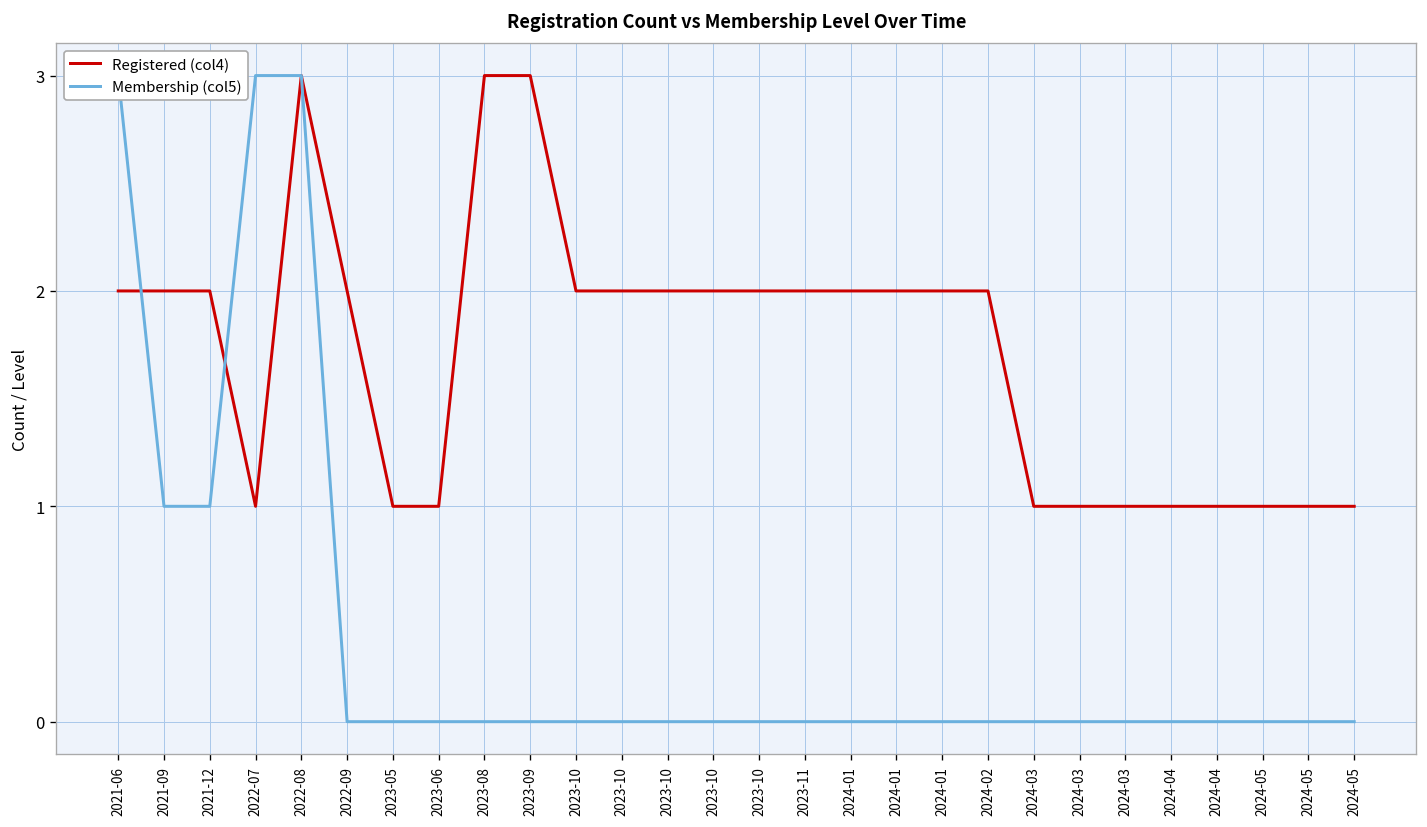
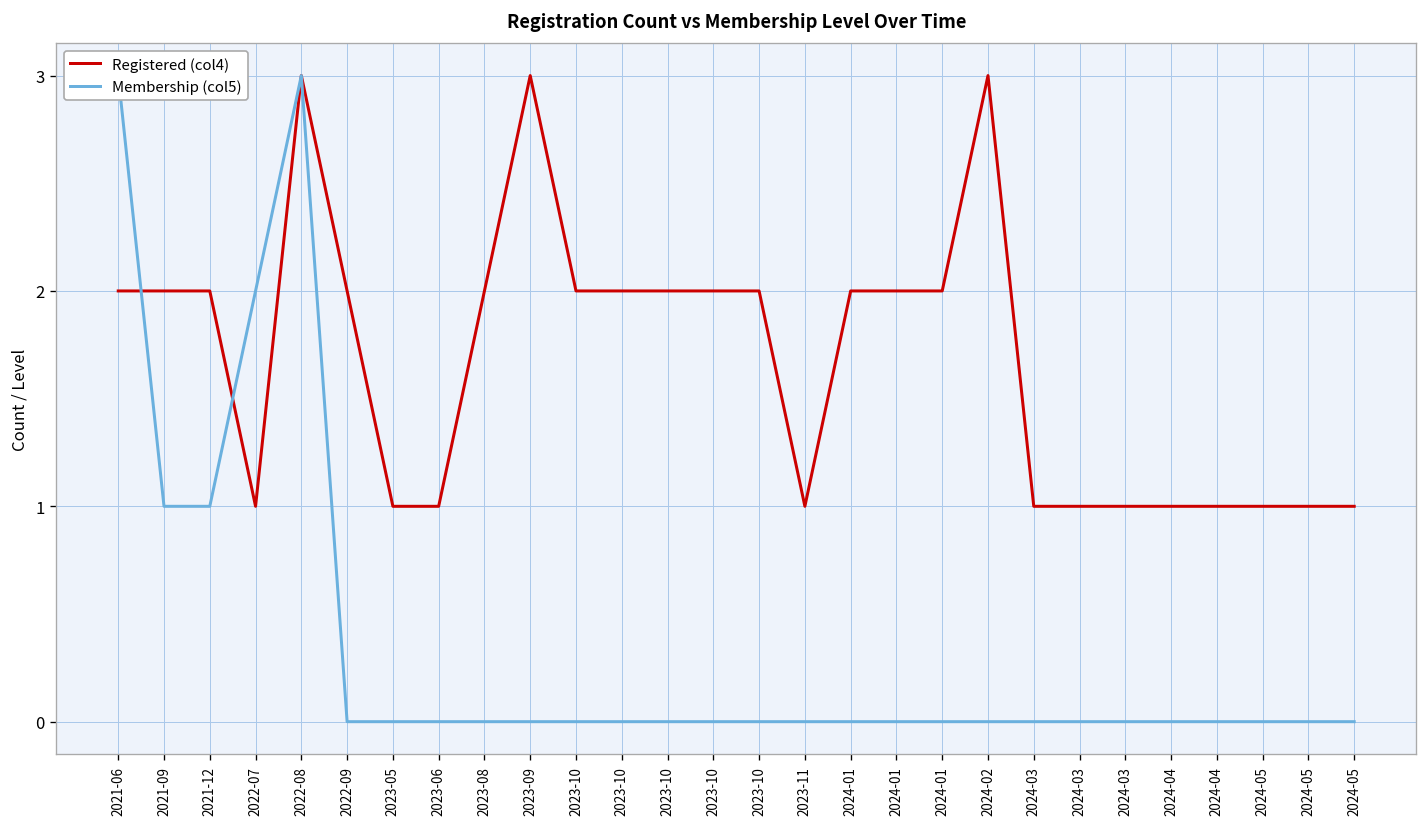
Membership (col5), 2022-07: 3 -> 2
Registered (col4), 2023-08: 3 -> 2
Registered (col4), 2023-11: 2 -> 1
Registered (col4), 2024-02: 2 -> 3
